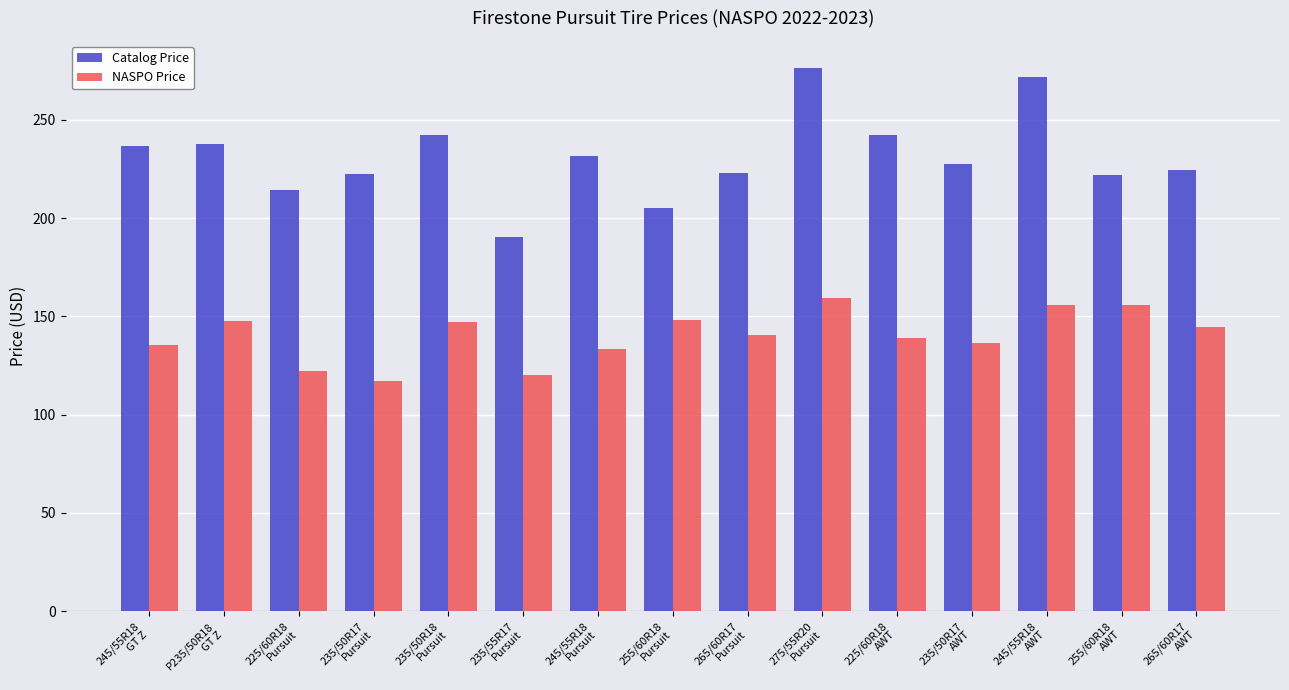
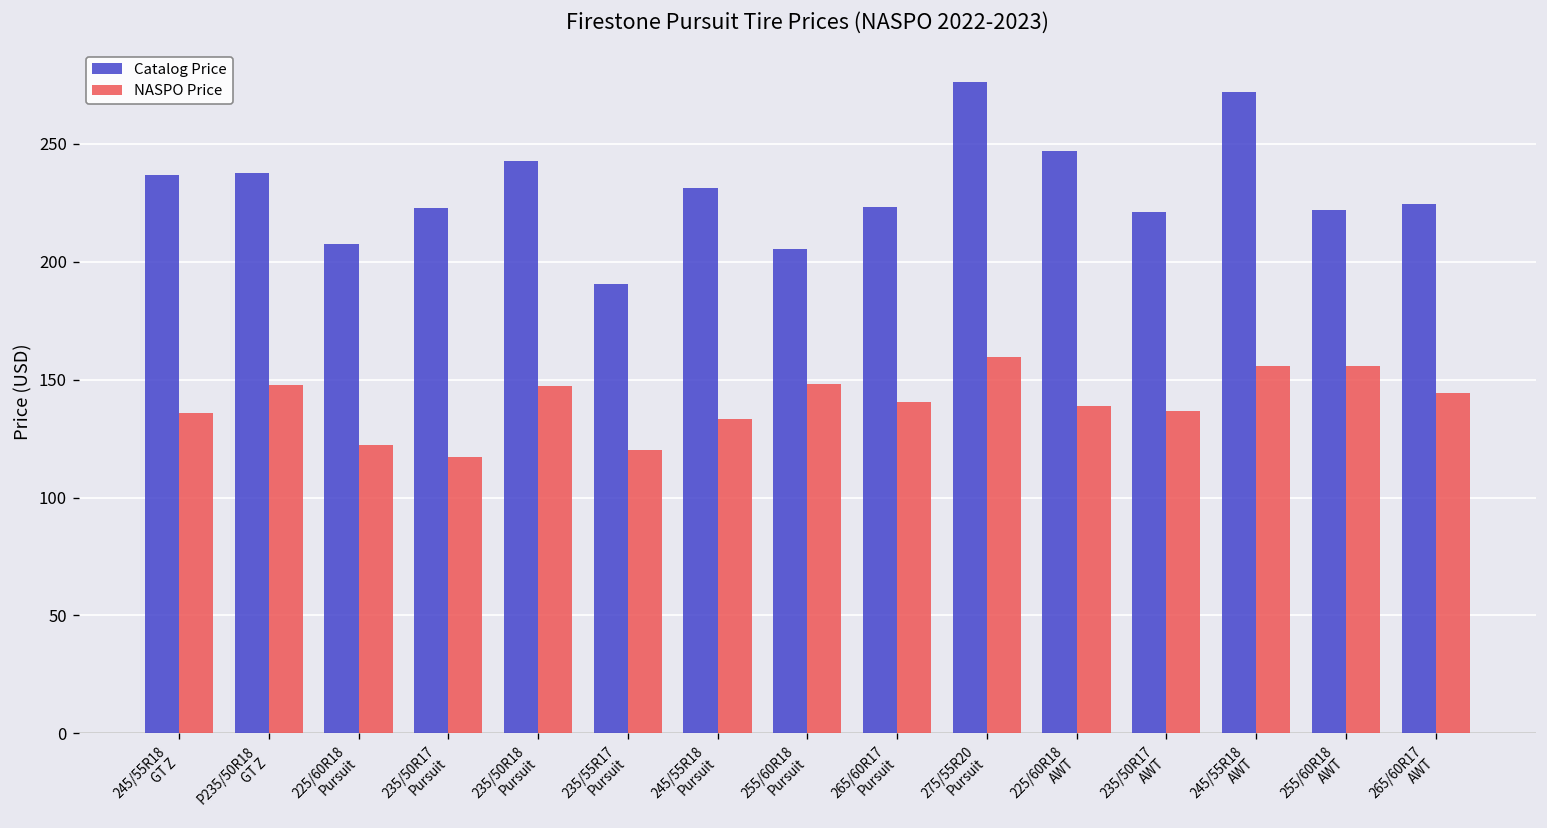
Catalog Price, 225/60R18 Pursuit: 214 -> 207
Catalog Price, 225/60R18 AWT: 242 -> 247
Catalog Price, 235/50R17 AWT: 228 -> 221
